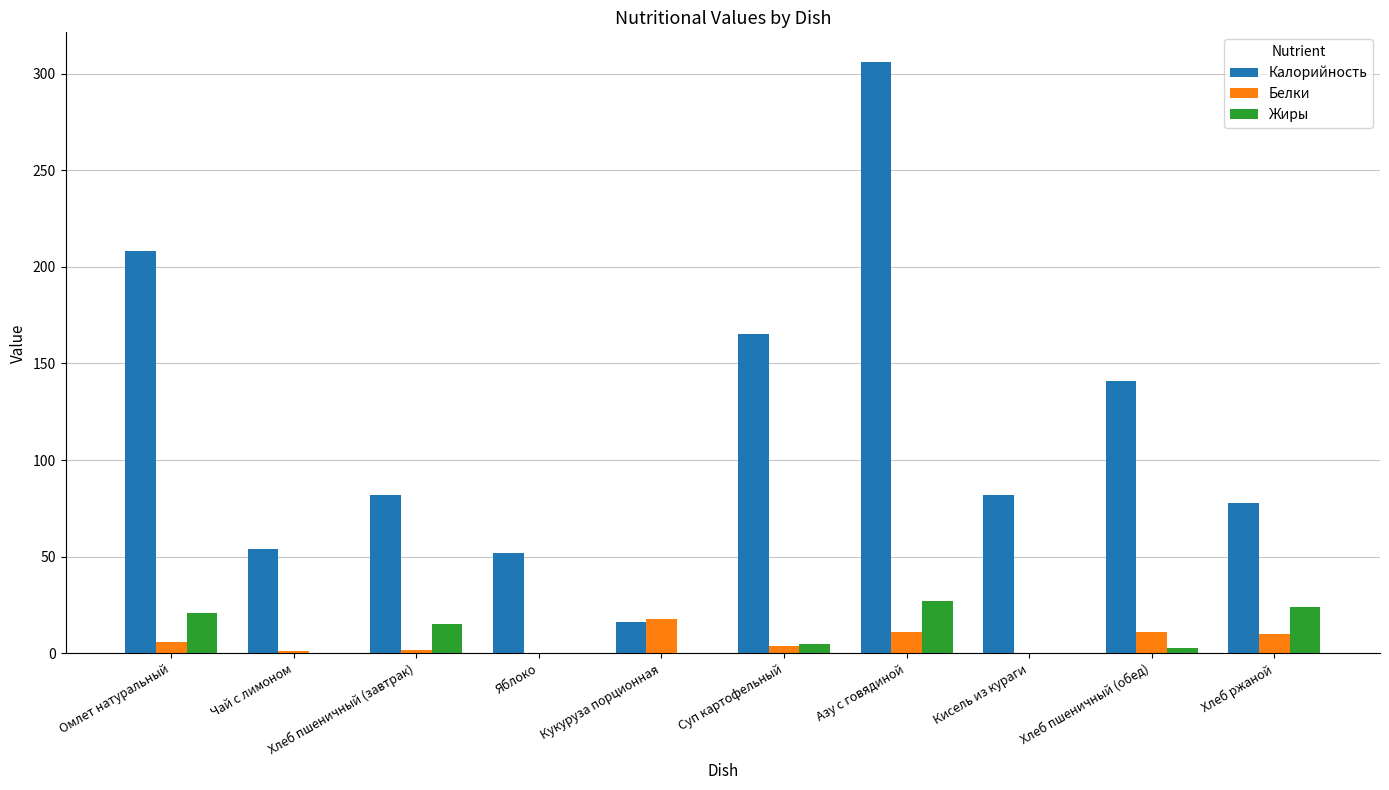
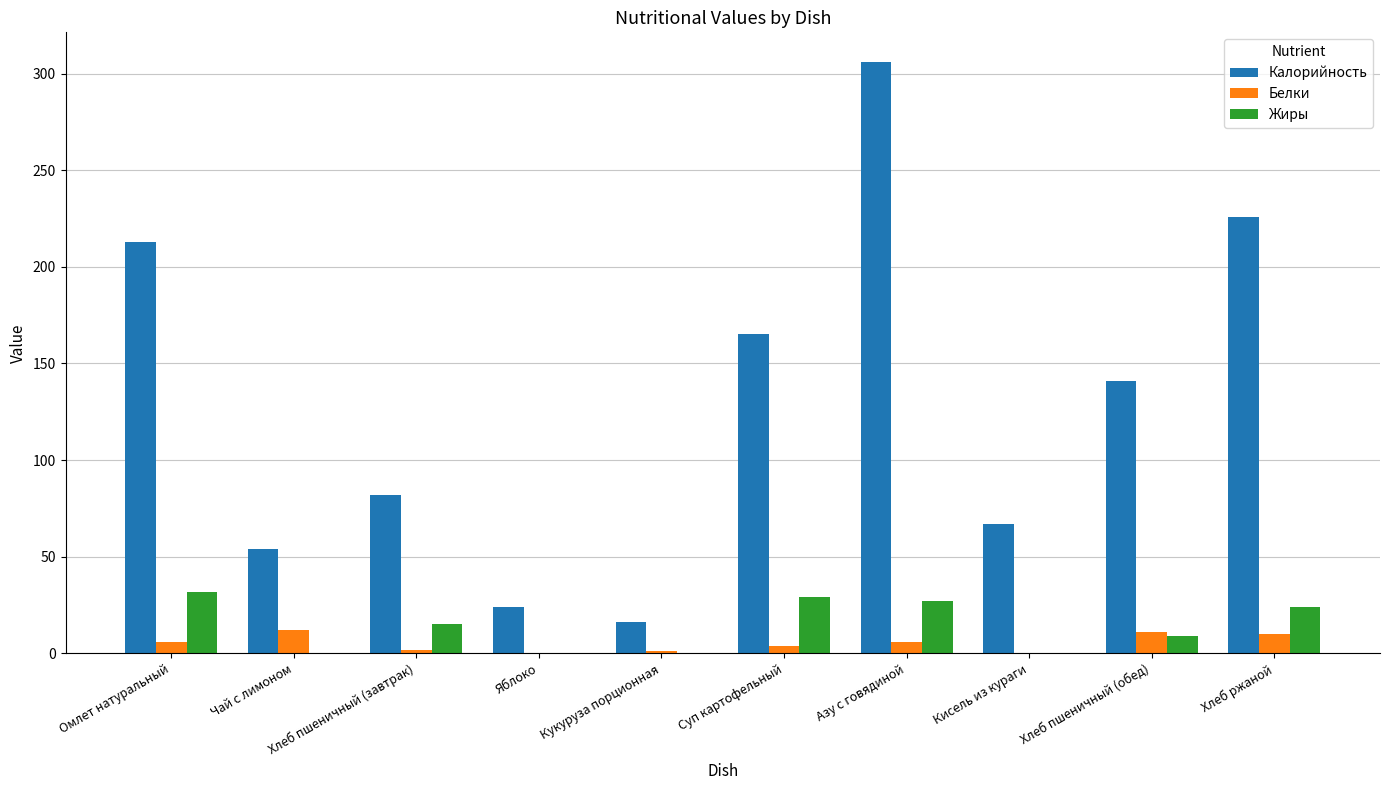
Калорийность, Омлет натуральный: 208 -> 213
Жиры, Омлет натуральный: 21 -> 32
Белки, Чай с лимоном: 1 -> 12
Калорийность, Яблоко: 52 -> 24
Белки, Кукуруза порционная: 18 -> 1
Жиры, Суп картофельный: 5 -> 29
Белки, Азу с говядиной: 11 -> 6
Калорийность, Кисель из кураги: 82 -> 67
Жиры, Хлеб пшеничный (обед): 3 -> 9
Калорийность, Хлеб ржаной: 78 -> 226
